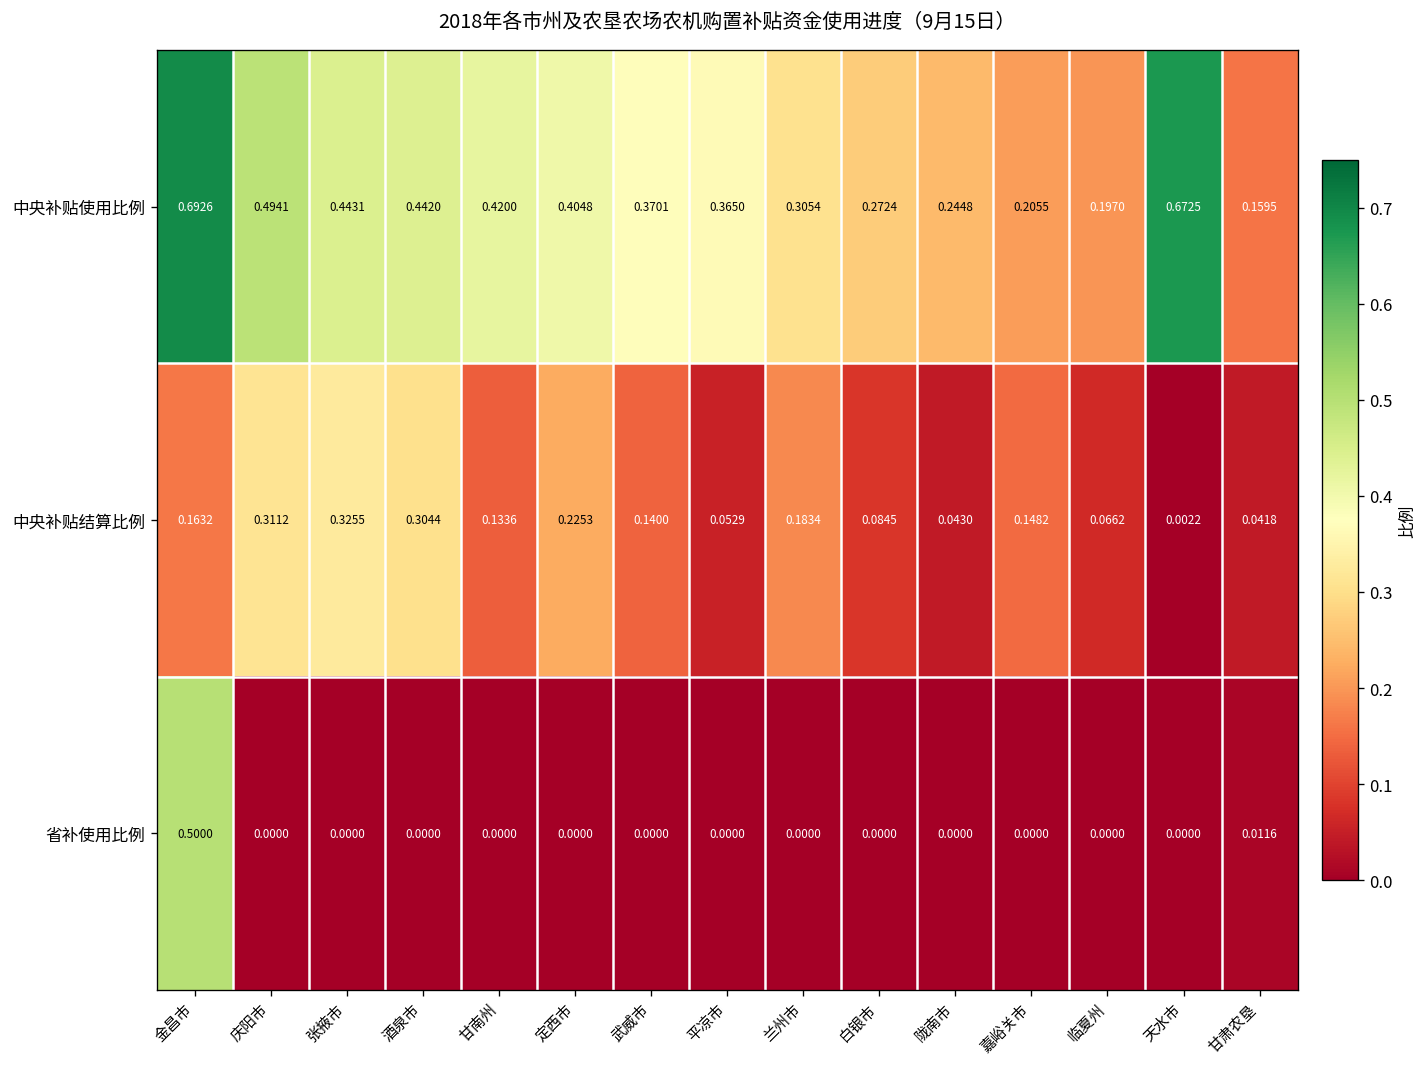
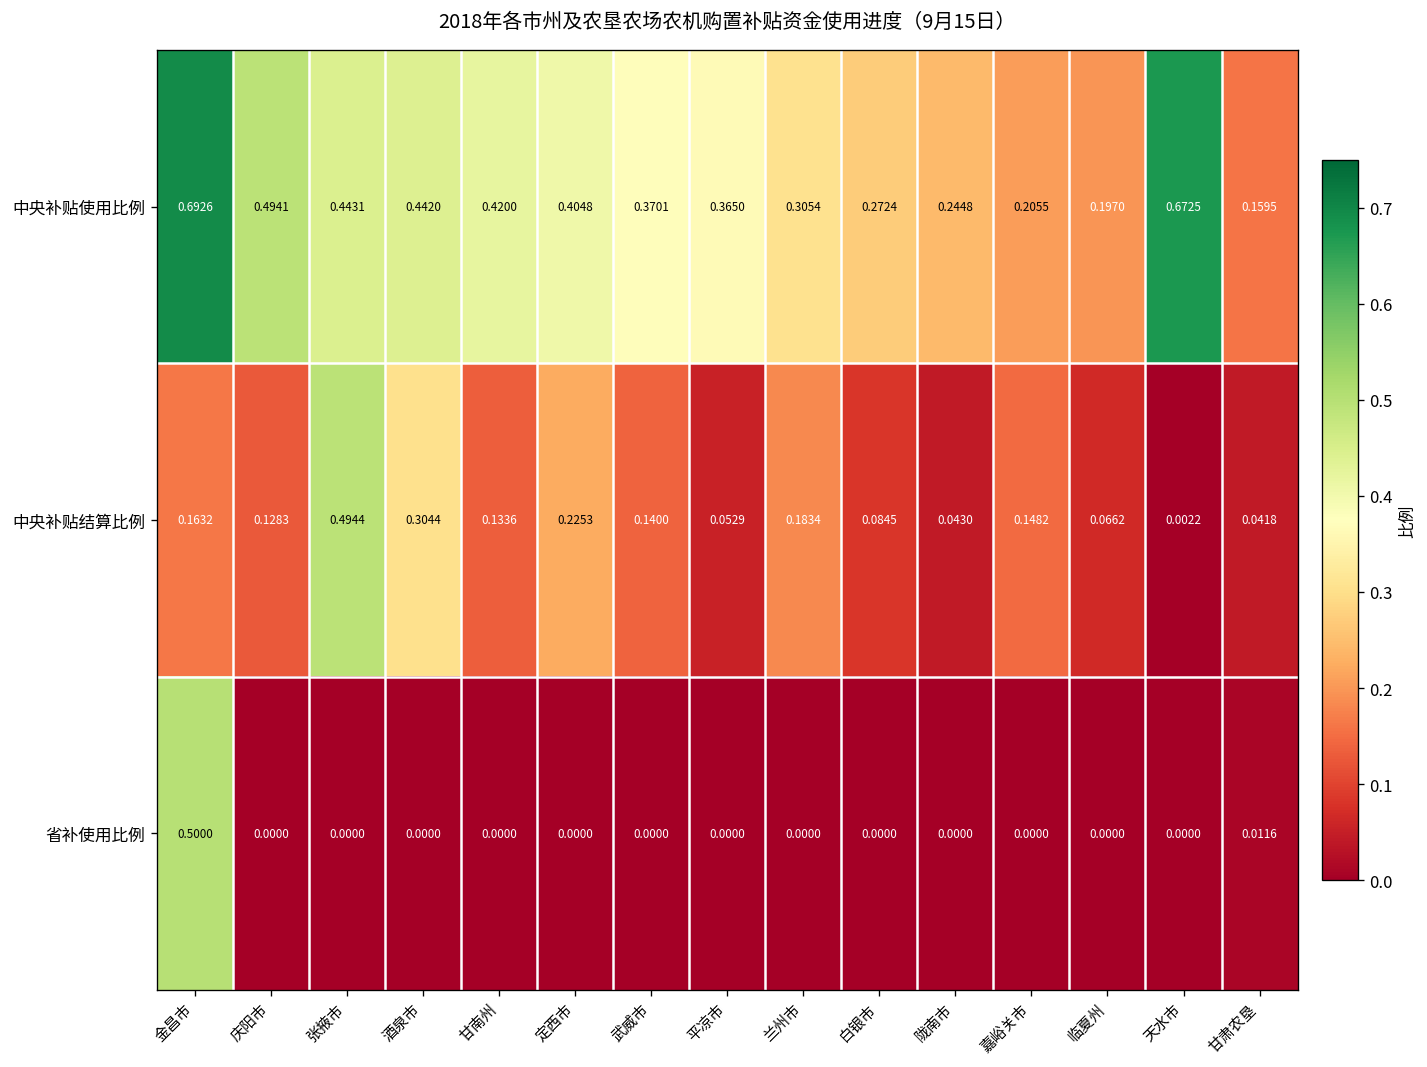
中央补贴结算比例, 庆阳市: 0.3112 -> 0.1283
中央补贴结算比例, 张掖市: 0.3255 -> 0.4944
